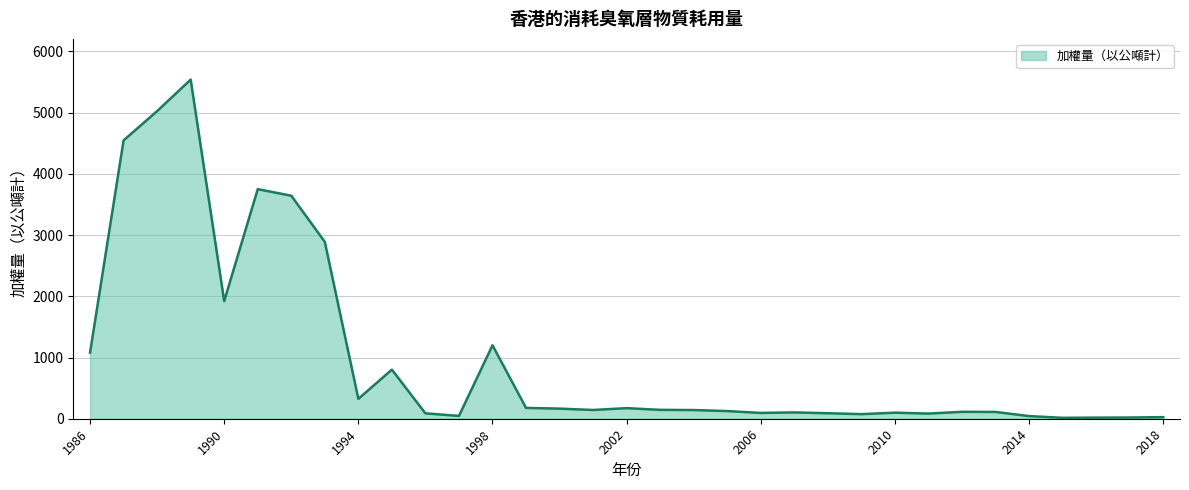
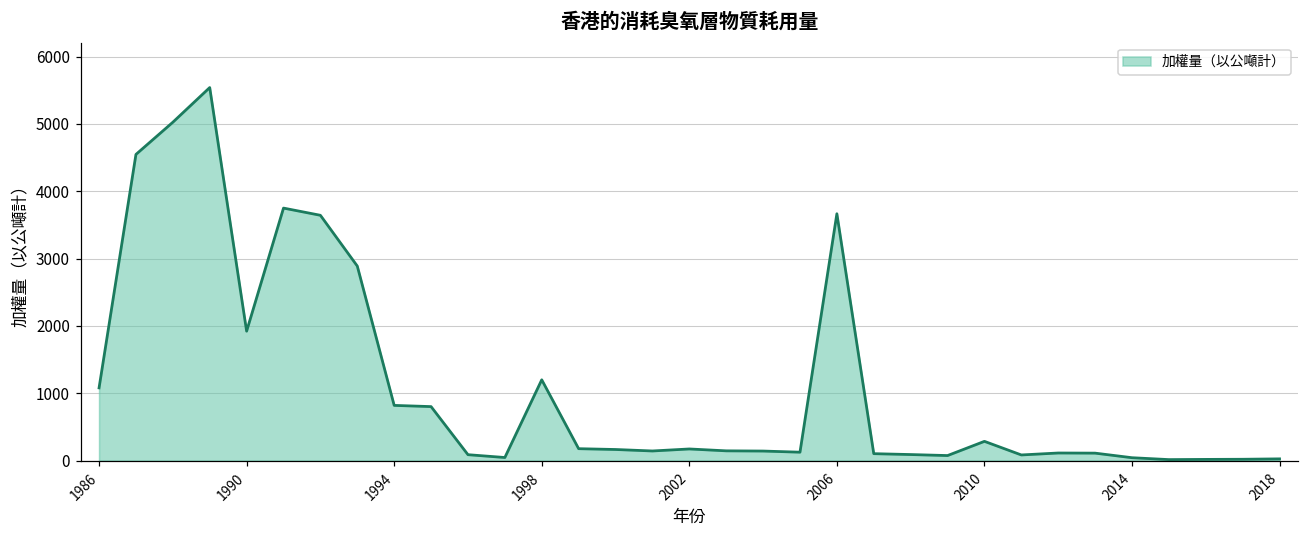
1994: 300 -> 800
2006: 100 -> 3700
2010: 100 -> 300
